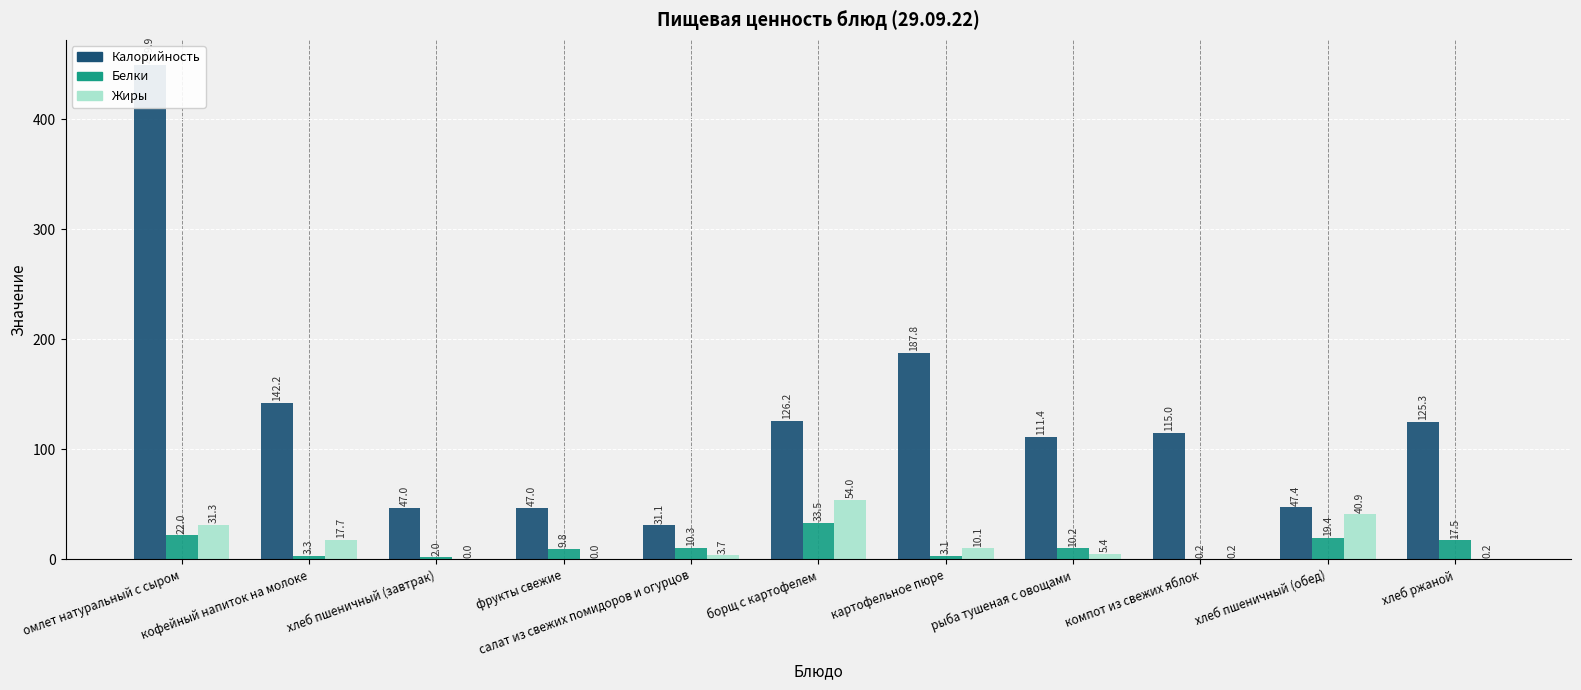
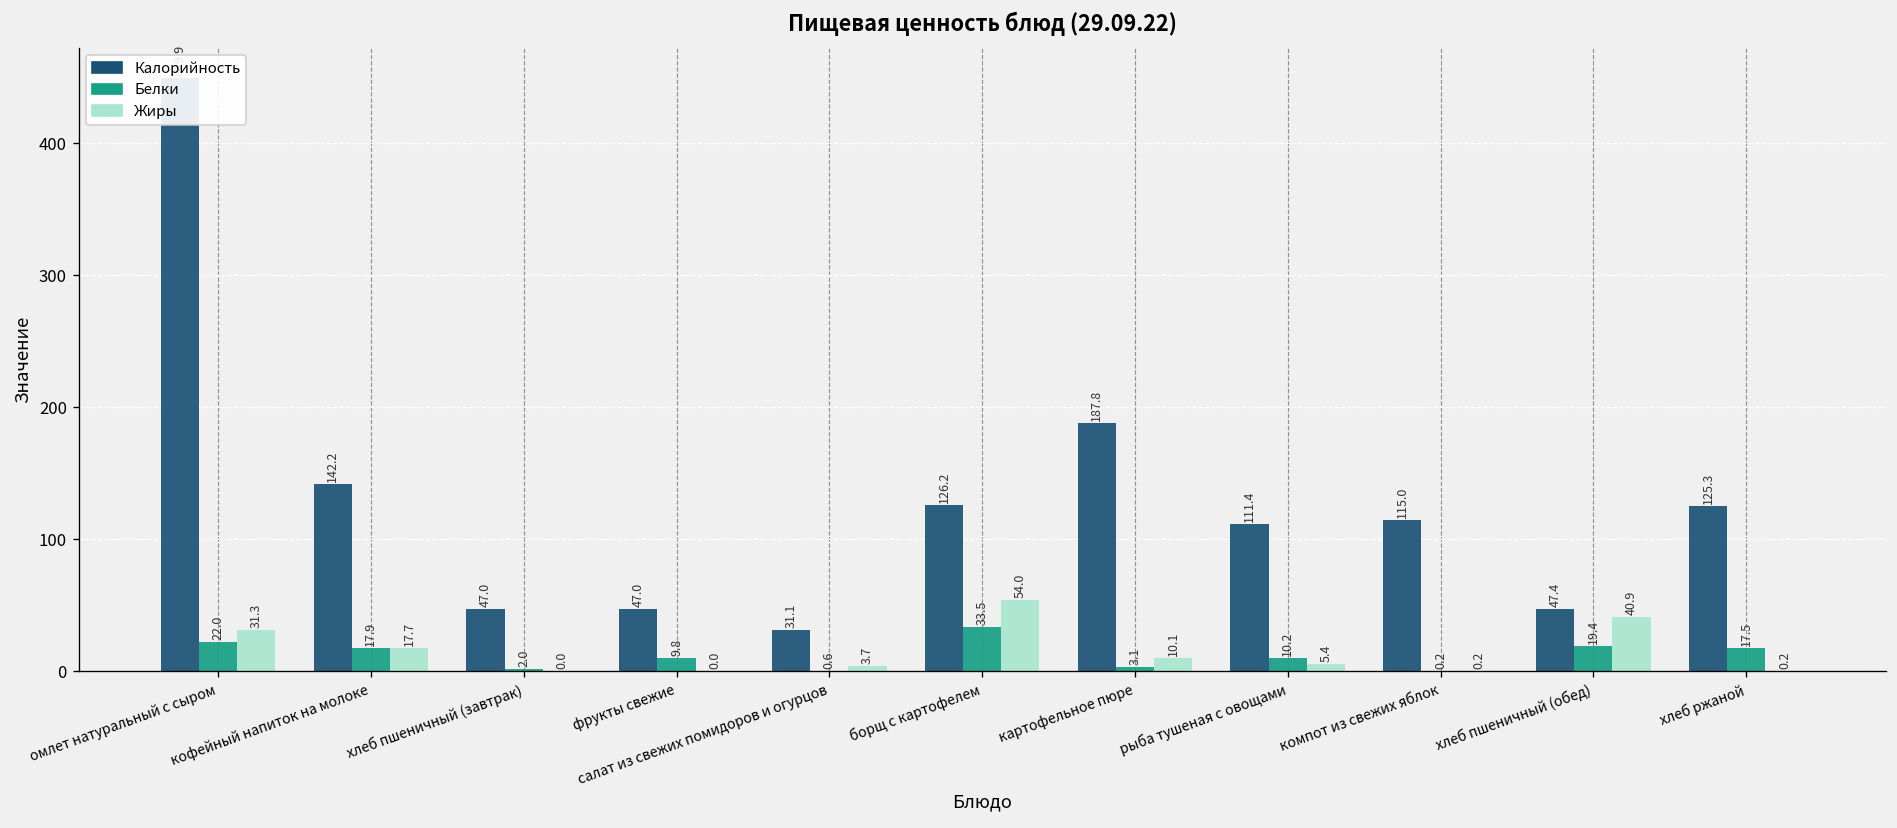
Белки, кофейный напиток на молоке: 3.3 -> 17.9
Белки, салат из свежих помидоров и огурцов: 10.3 -> 0.6
